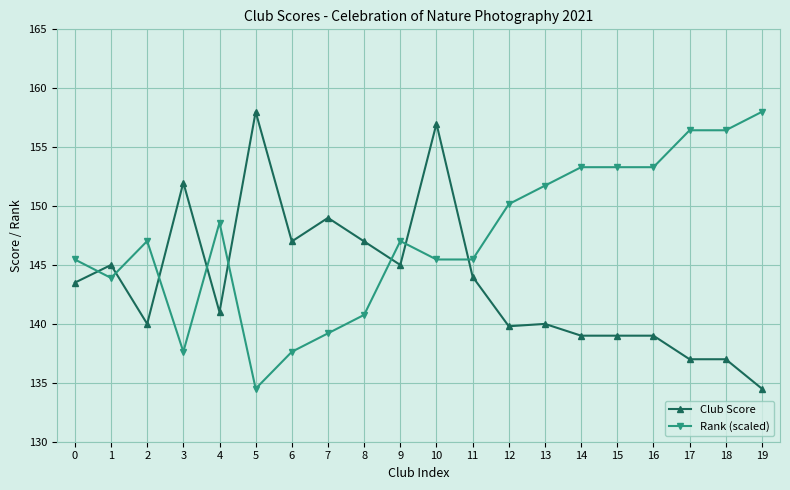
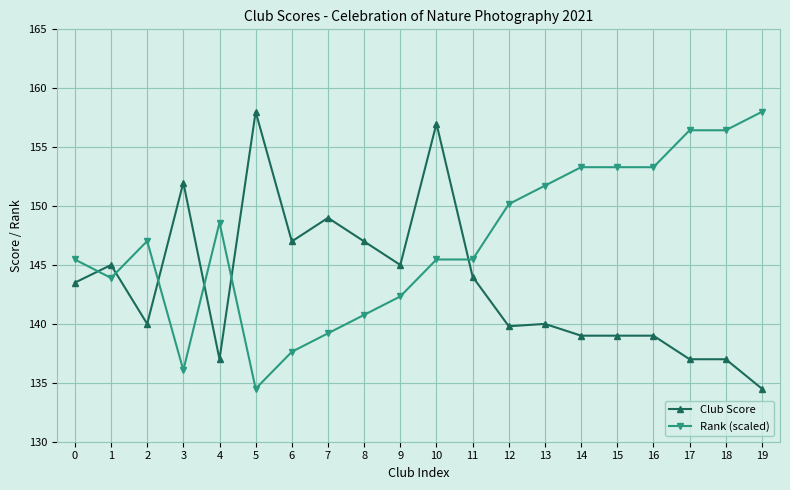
Rank (scaled), 3: 137.6 -> 136.1
Club Score, 4: 141 -> 137
Rank (scaled), 9: 147.0 -> 142.3
